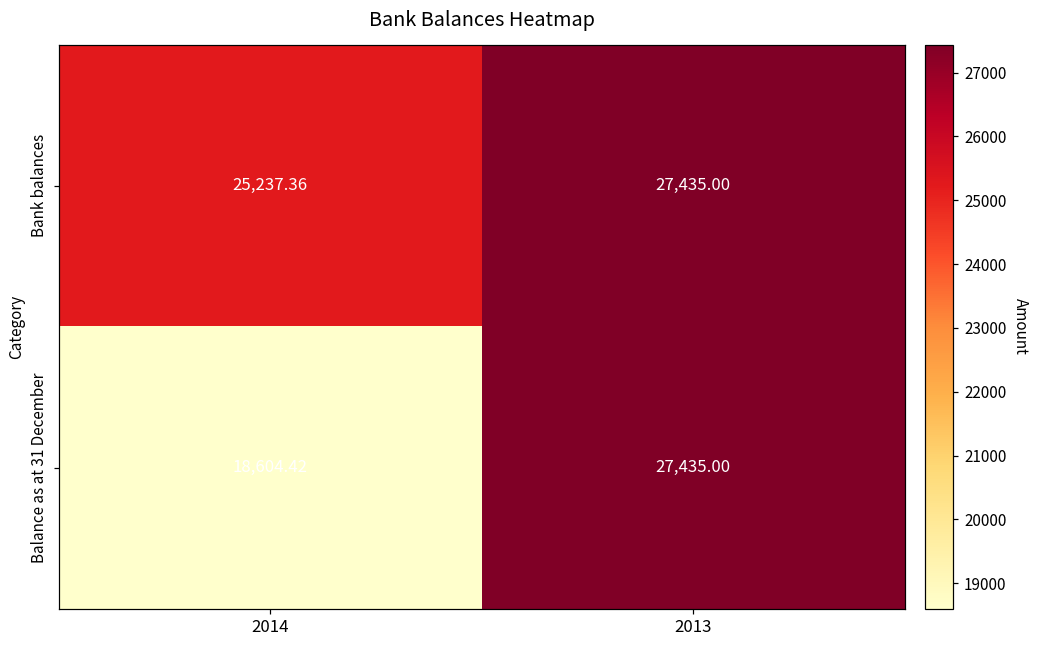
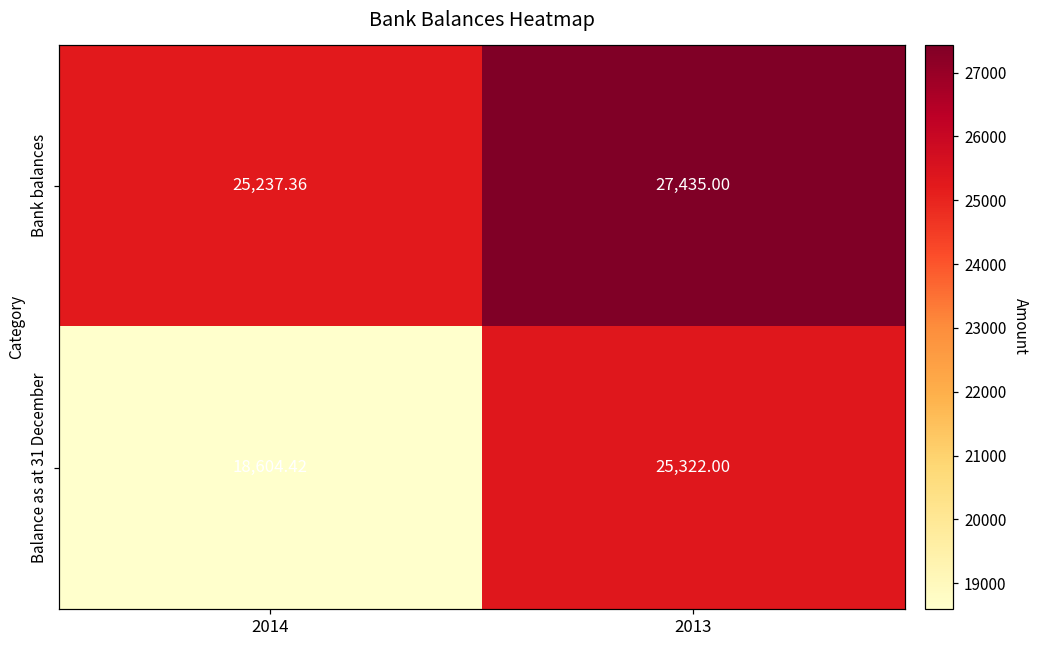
Balance as at 31 December, 2013: 27,435.00 -> 25,322.00
